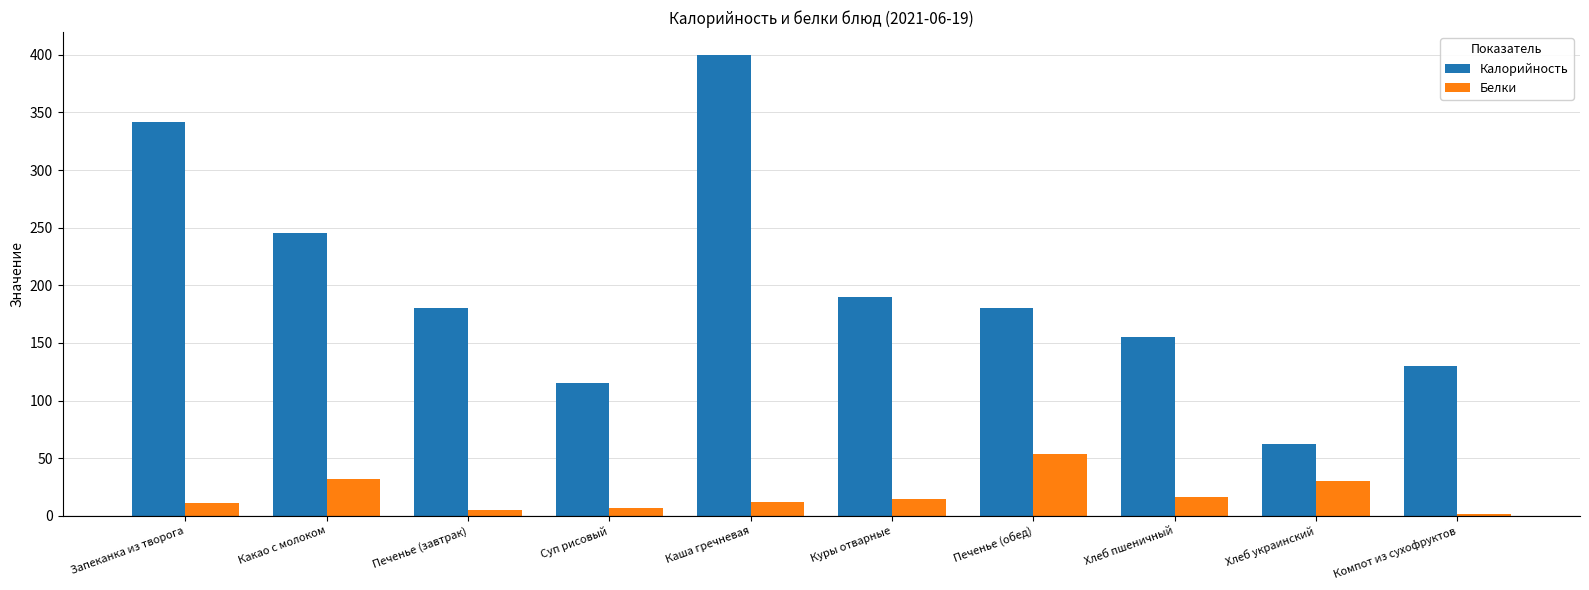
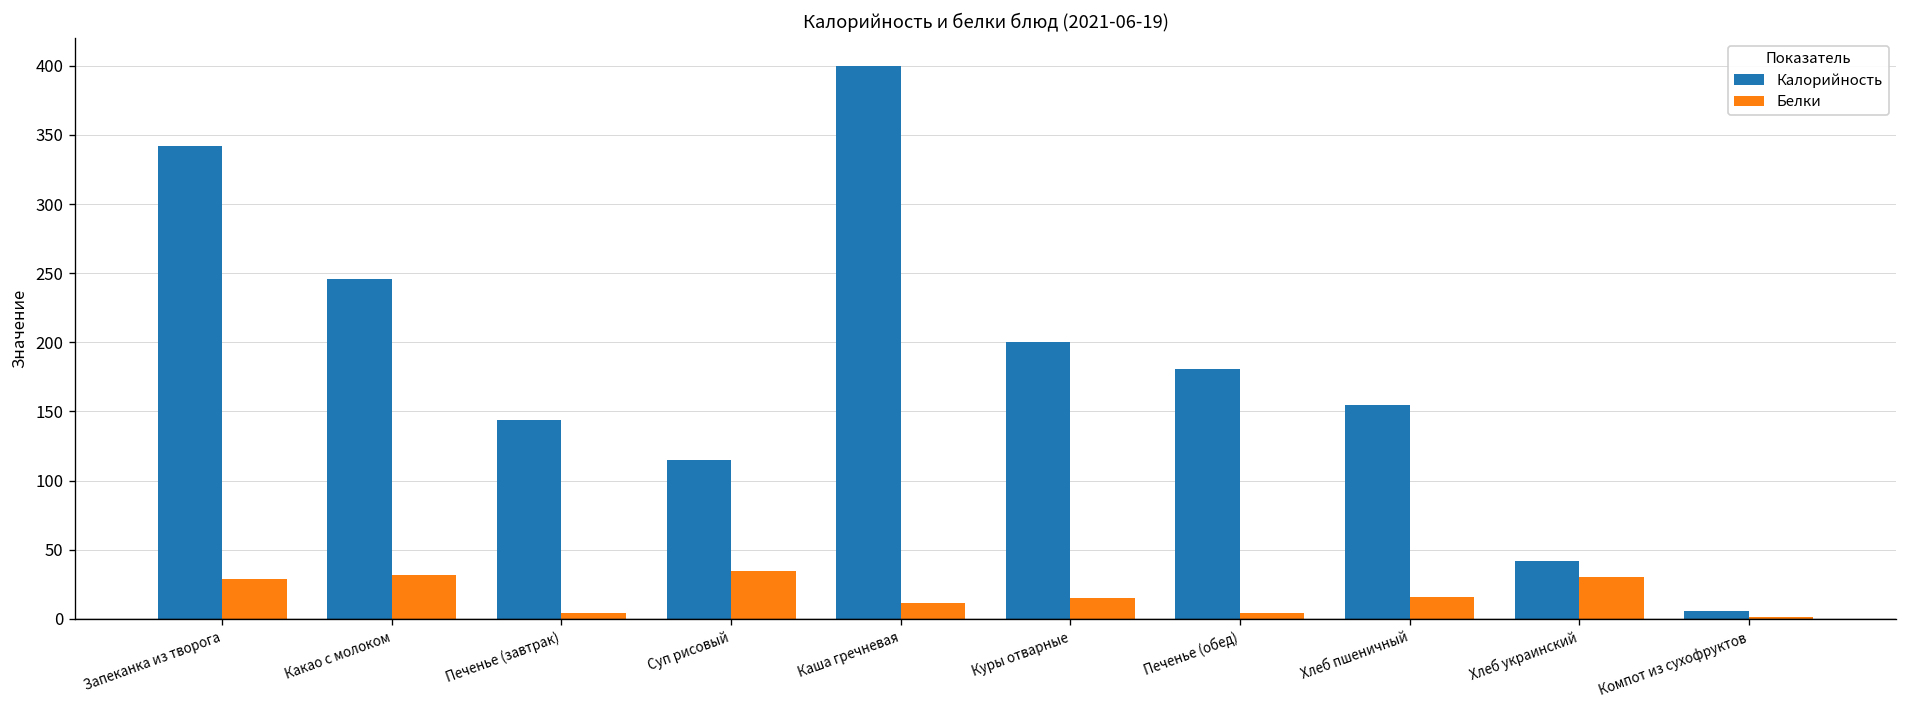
Белки, Запеканка из творога: 11 -> 29
Калорийность, Печенье (завтрак): 181 -> 144
Белки, Суп рисовый: 6 -> 35
Калорийность, Куры отварные: 190 -> 201
Белки, Печенье (обед): 54 -> 5
Калорийность, Хлеб украинский: 63 -> 42
Калорийность, Компот из сухофруктов: 130 -> 6
